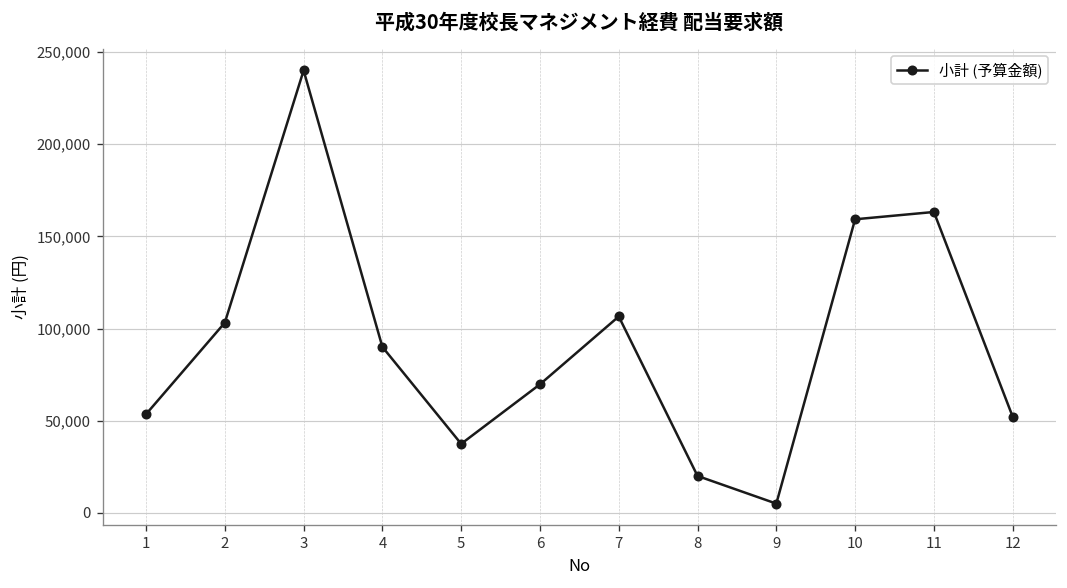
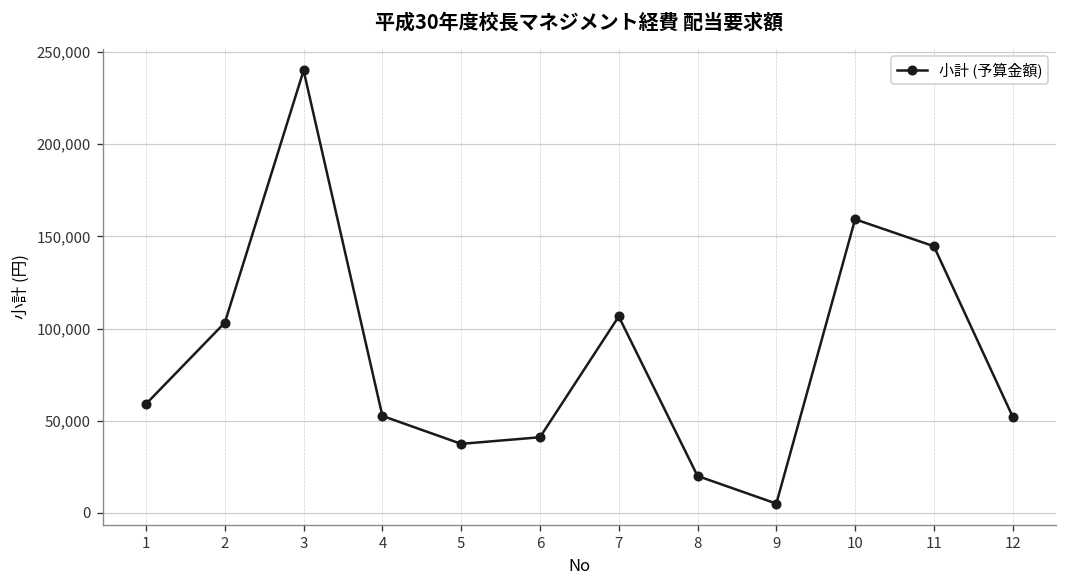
1: 54,000 -> 59,000
4: 90,000 -> 53,000
6: 70,000 -> 41,000
11: 163,000 -> 145,000
